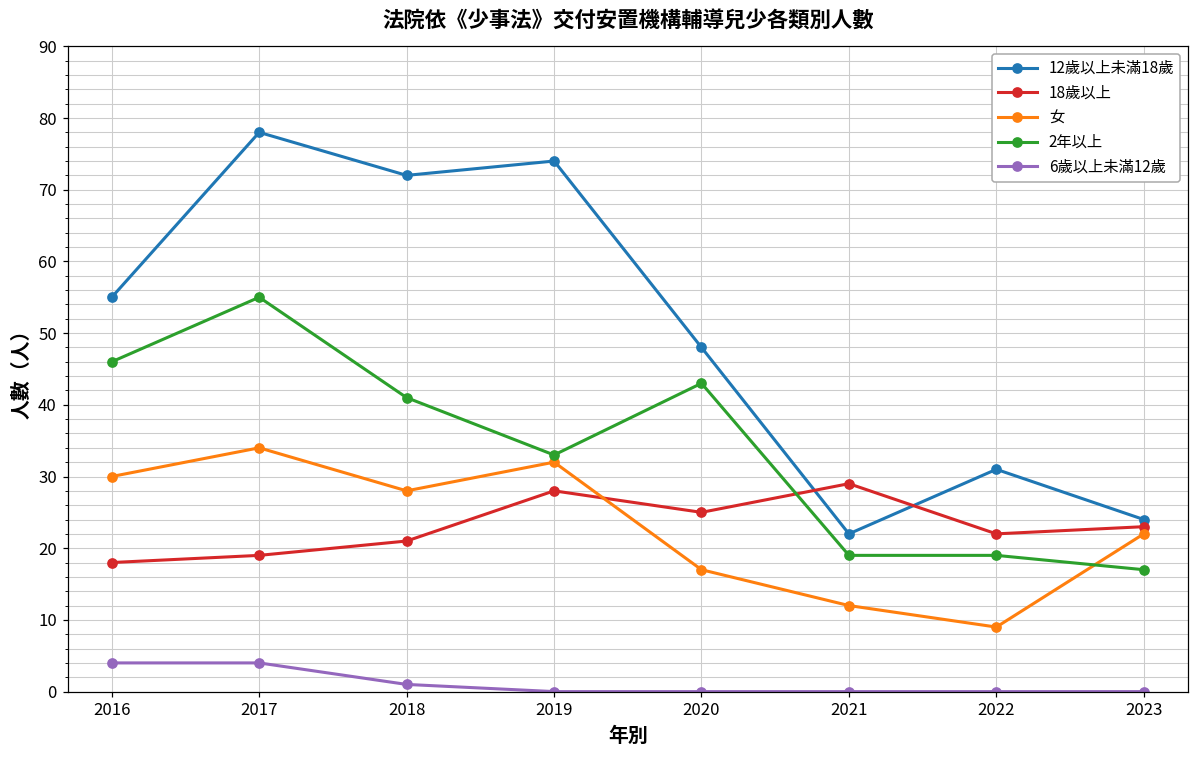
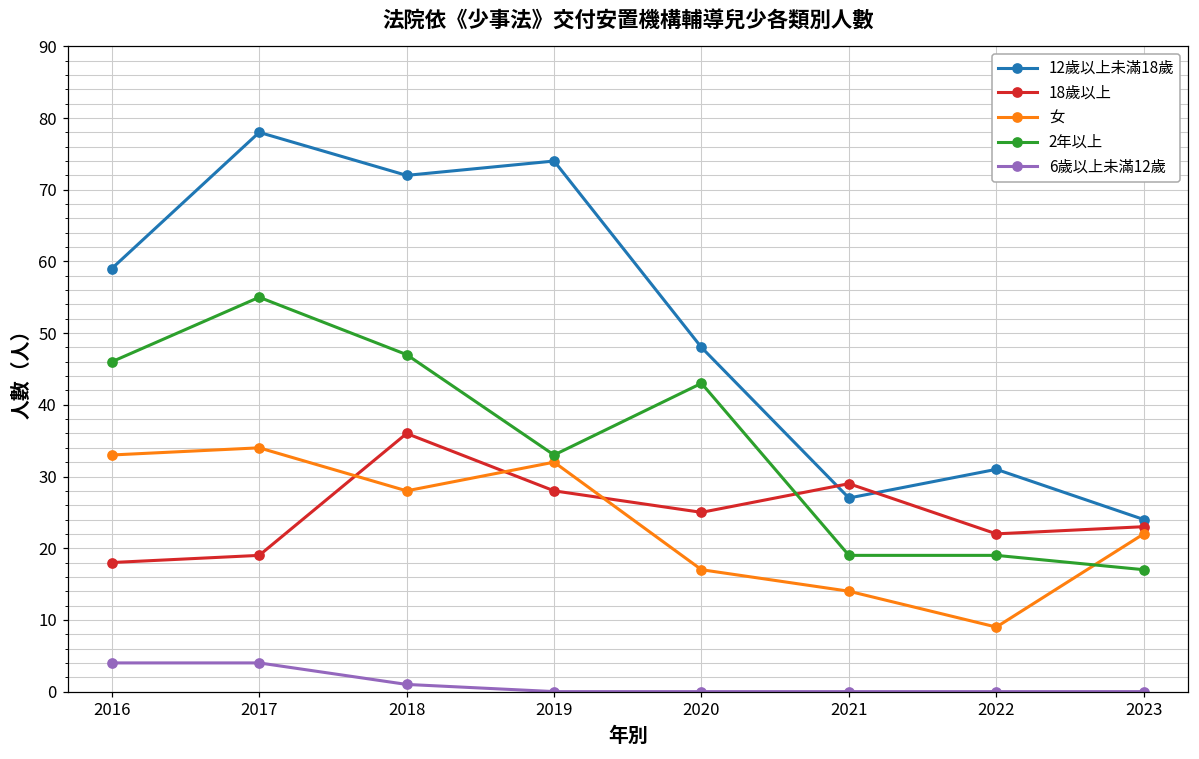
12歲以上未滿18歲, 2016: 55 -> 59
女, 2016: 30 -> 33
18歲以上, 2018: 21 -> 36
2年以上, 2018: 41 -> 47
12歲以上未滿18歲, 2021: 22 -> 27
女, 2021: 12 -> 14
